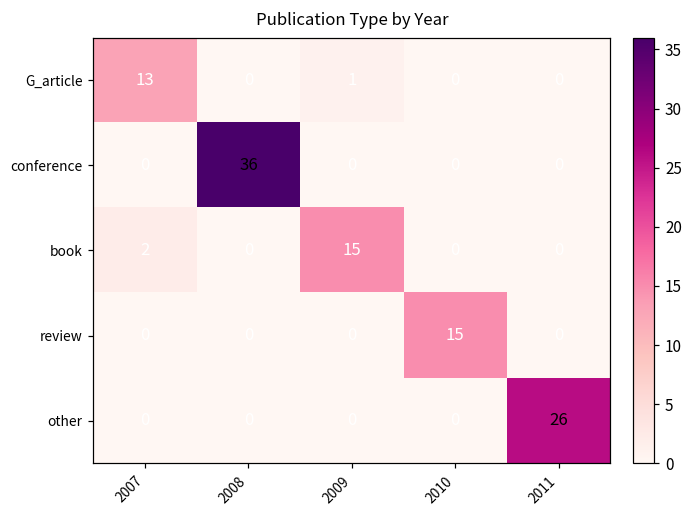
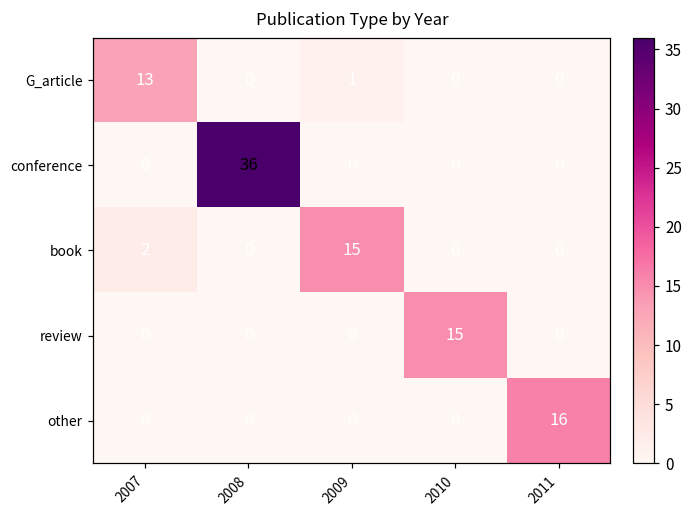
other, 2011: 26 -> 16
